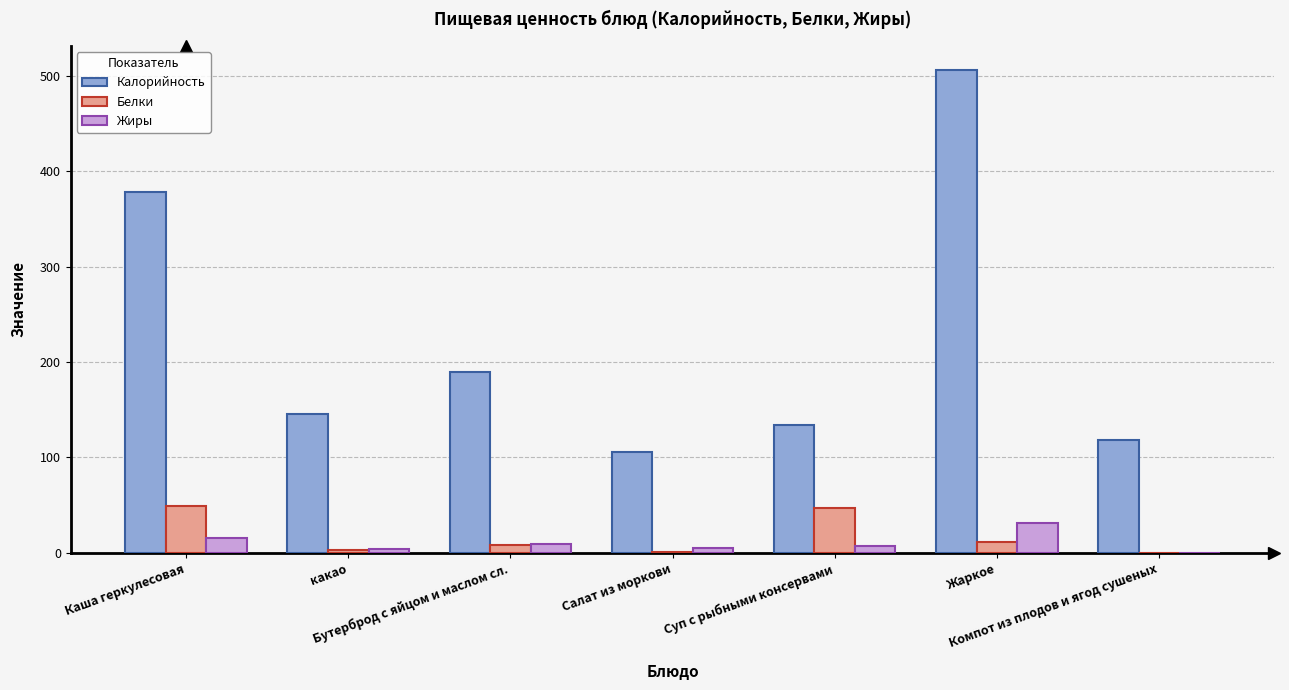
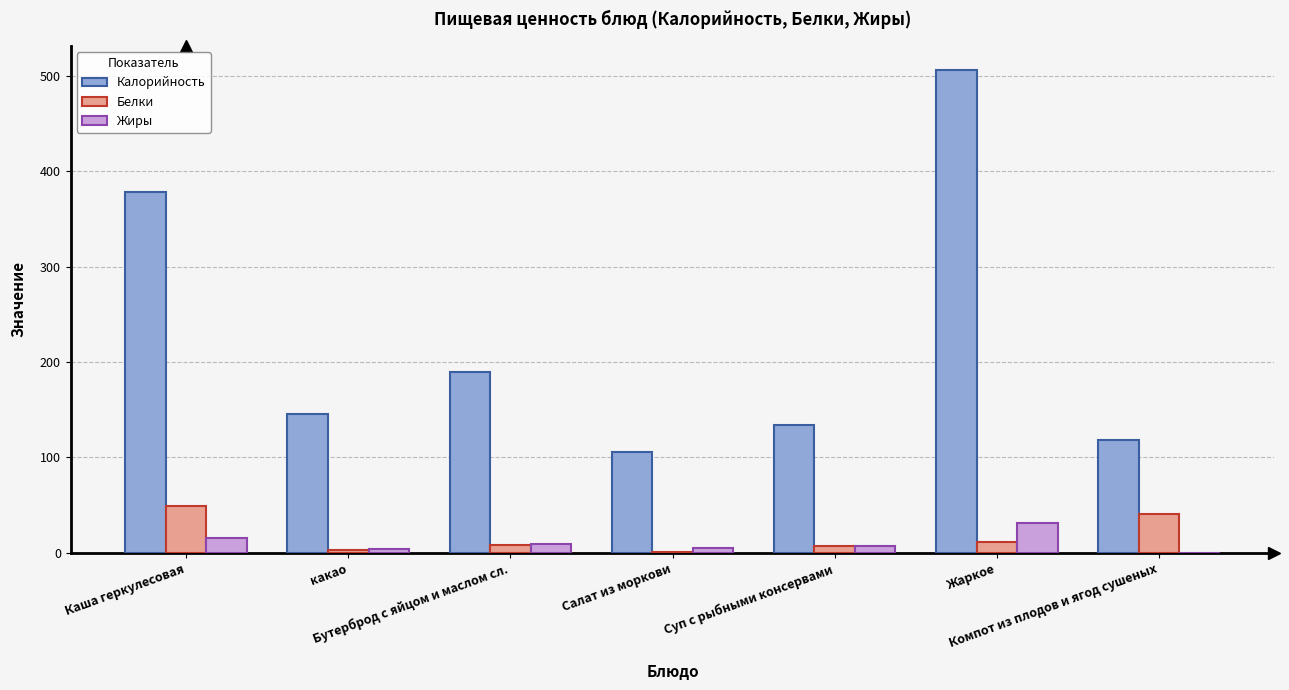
Белки, Суп с рыбными консервами: 50 -> 10
Белки, Компот из плодов и ягод сушеных: 0 -> 40
